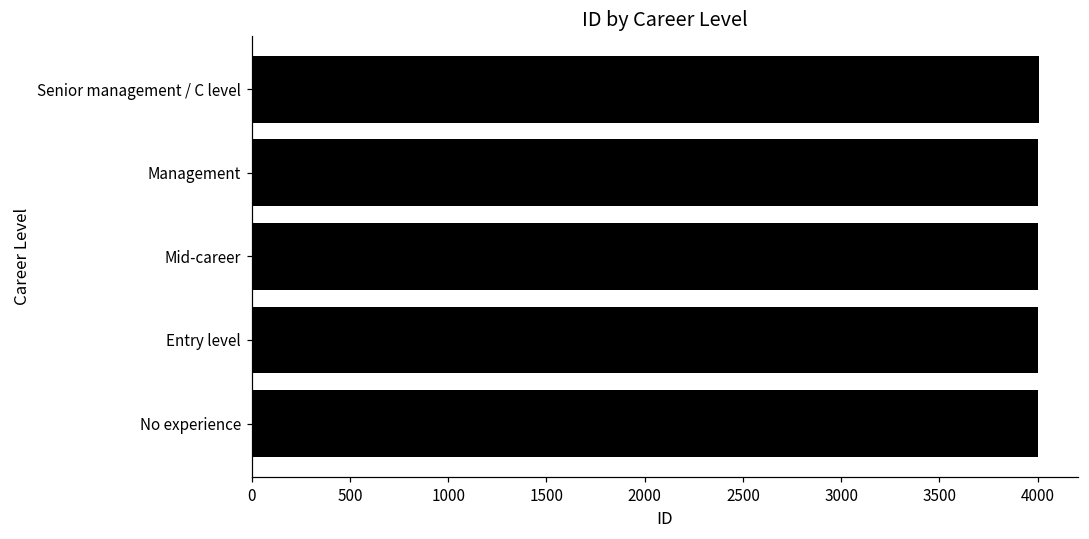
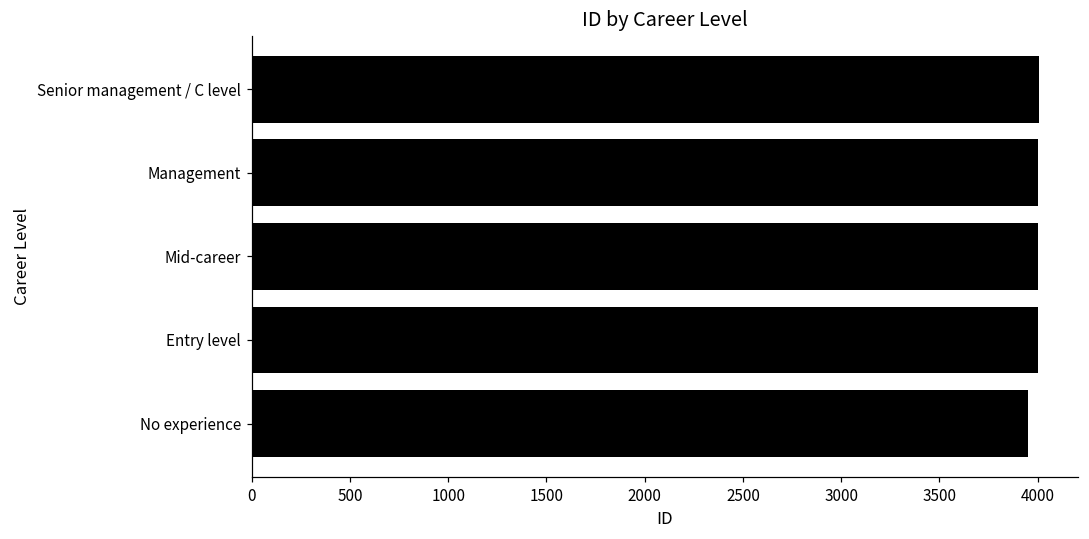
No experience: 4000 -> 3950
